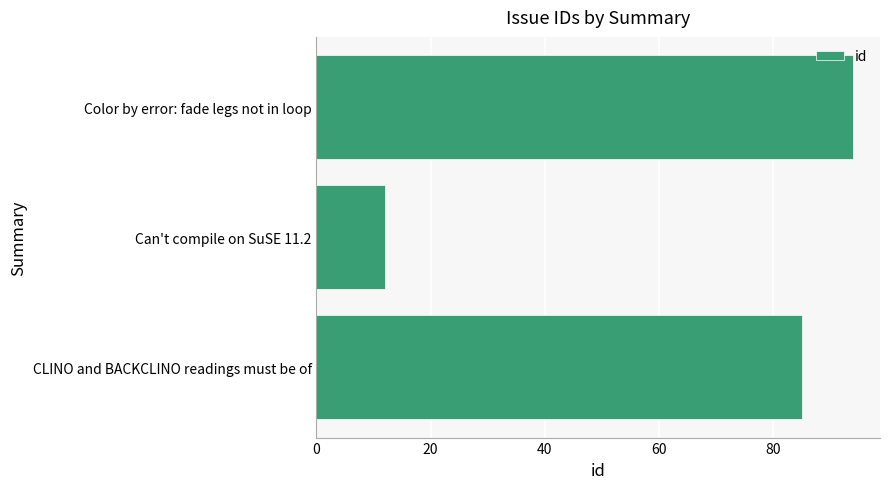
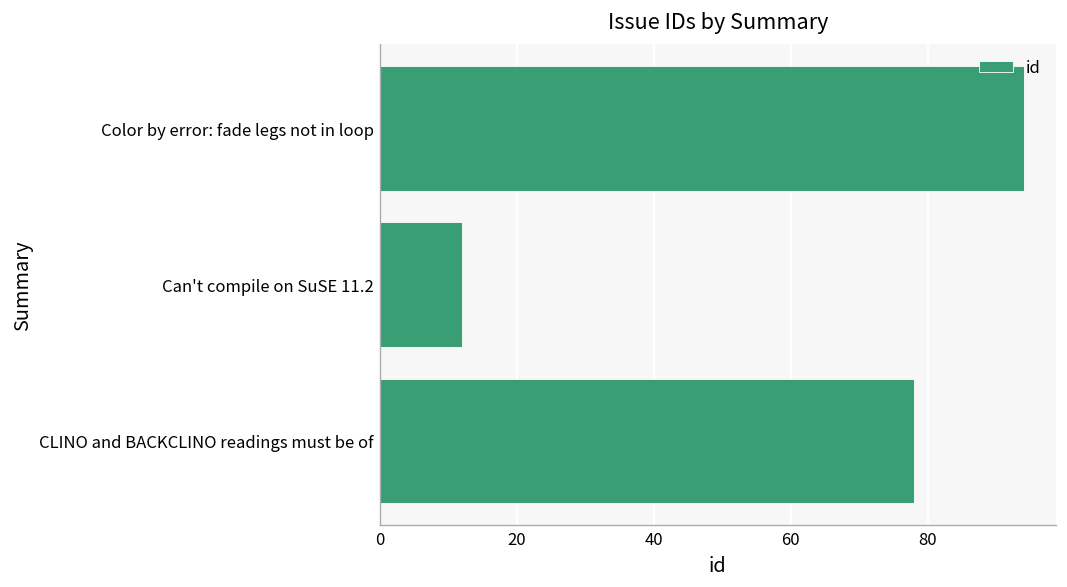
CLINO and BACKCLINO readings must be of: 85 -> 78
